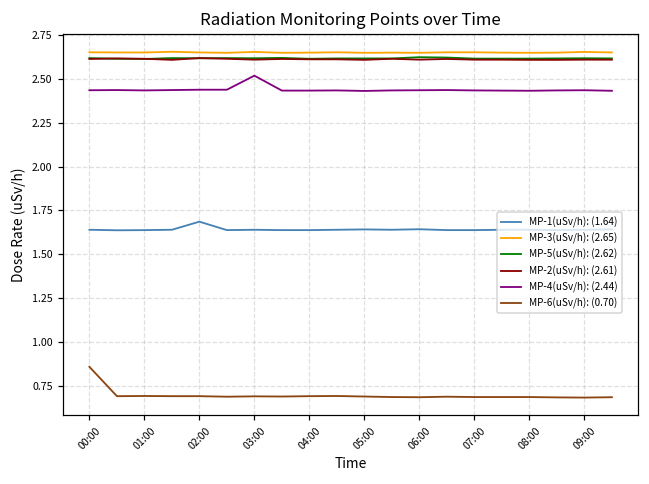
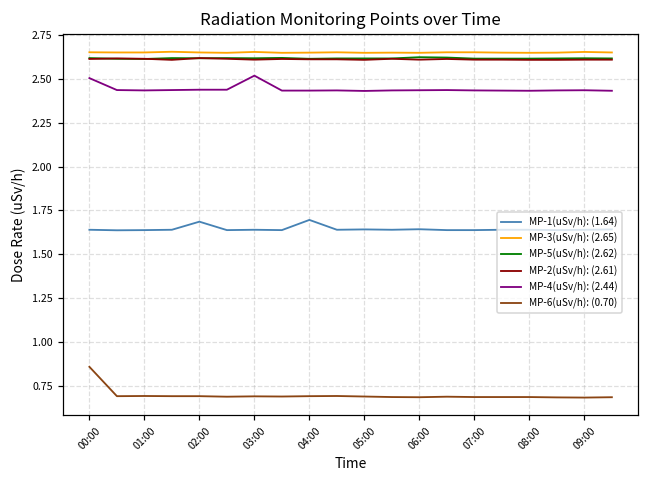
MP-4(uSv/h): (2.44), 00:00: 2.43 -> 2.50
MP-1(uSv/h): (1.64), 04:00: 1.64 -> 1.70
